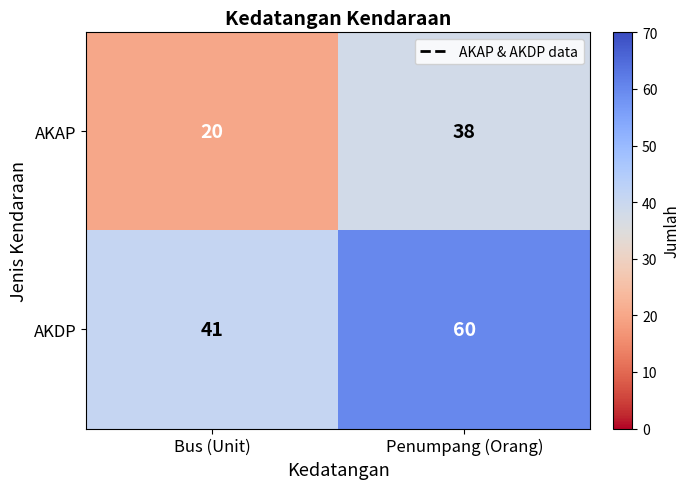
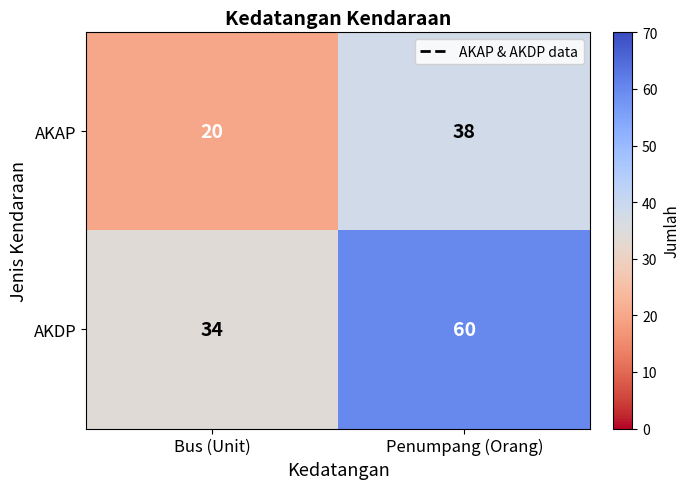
AKDP, Bus (Unit): 41 -> 34
